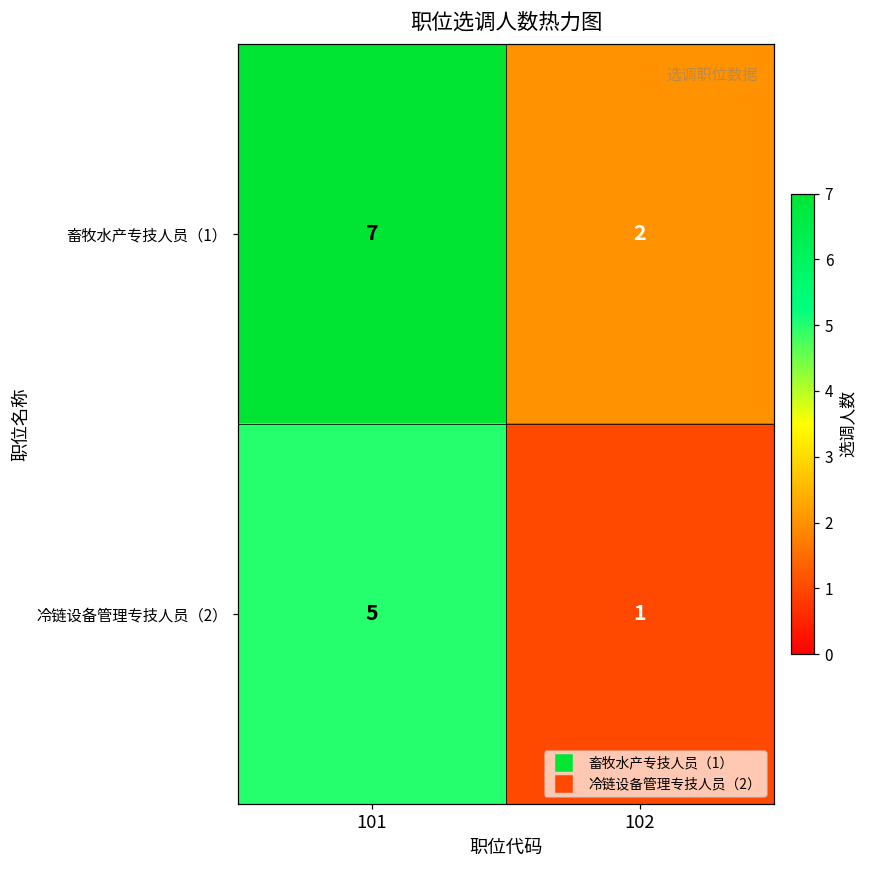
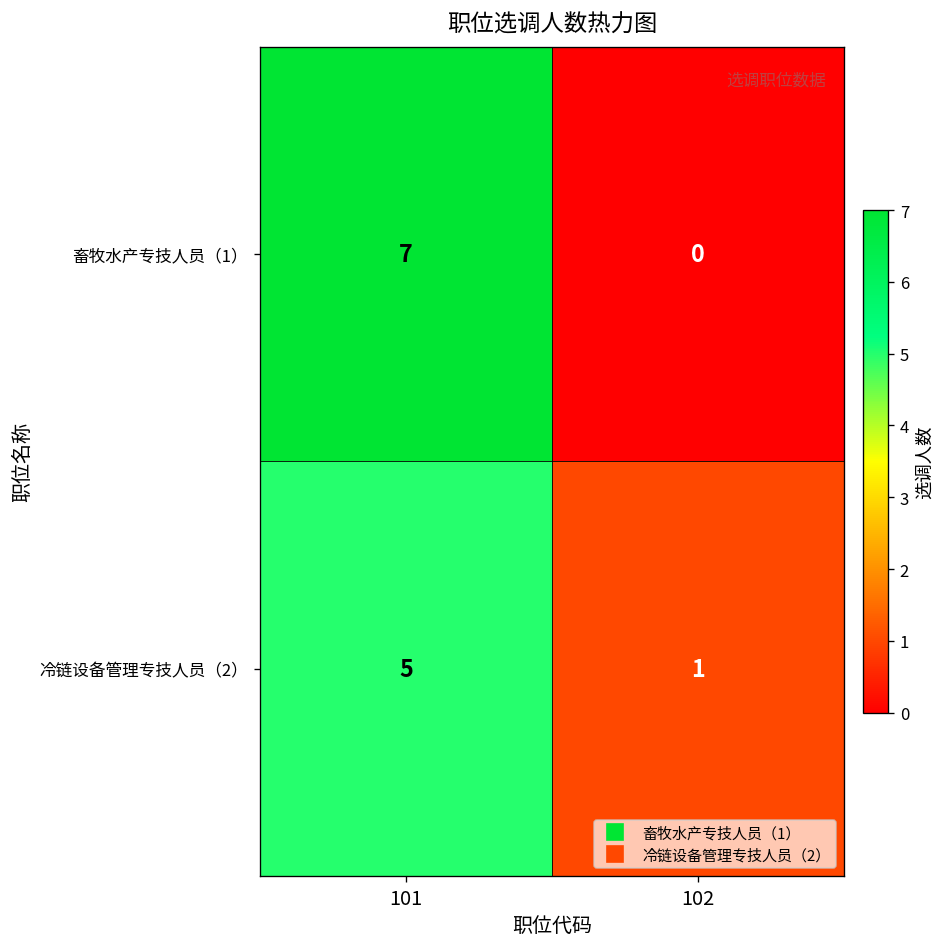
畜牧水产专技人员（1）, 102: 2 -> 0
